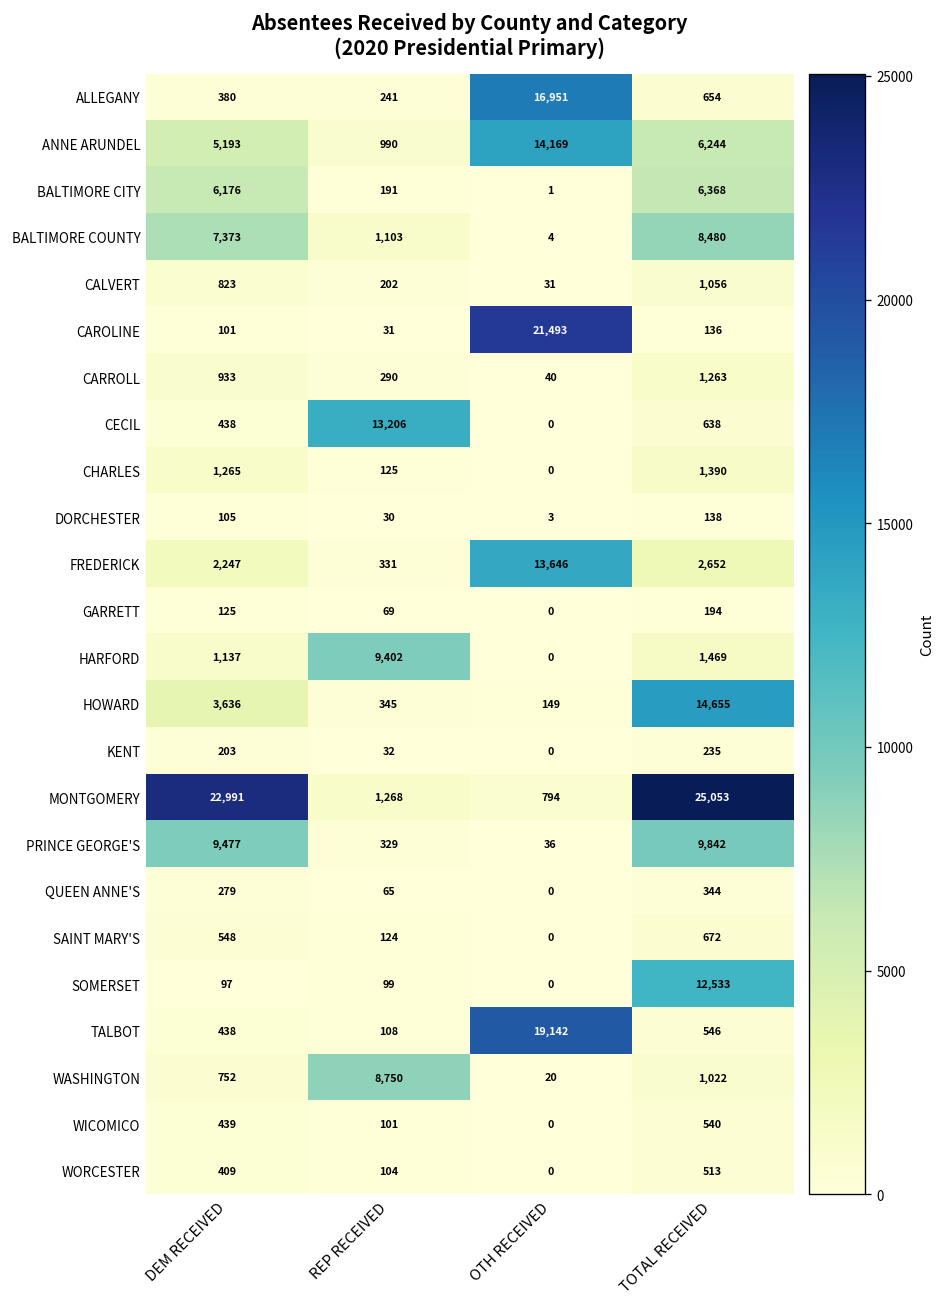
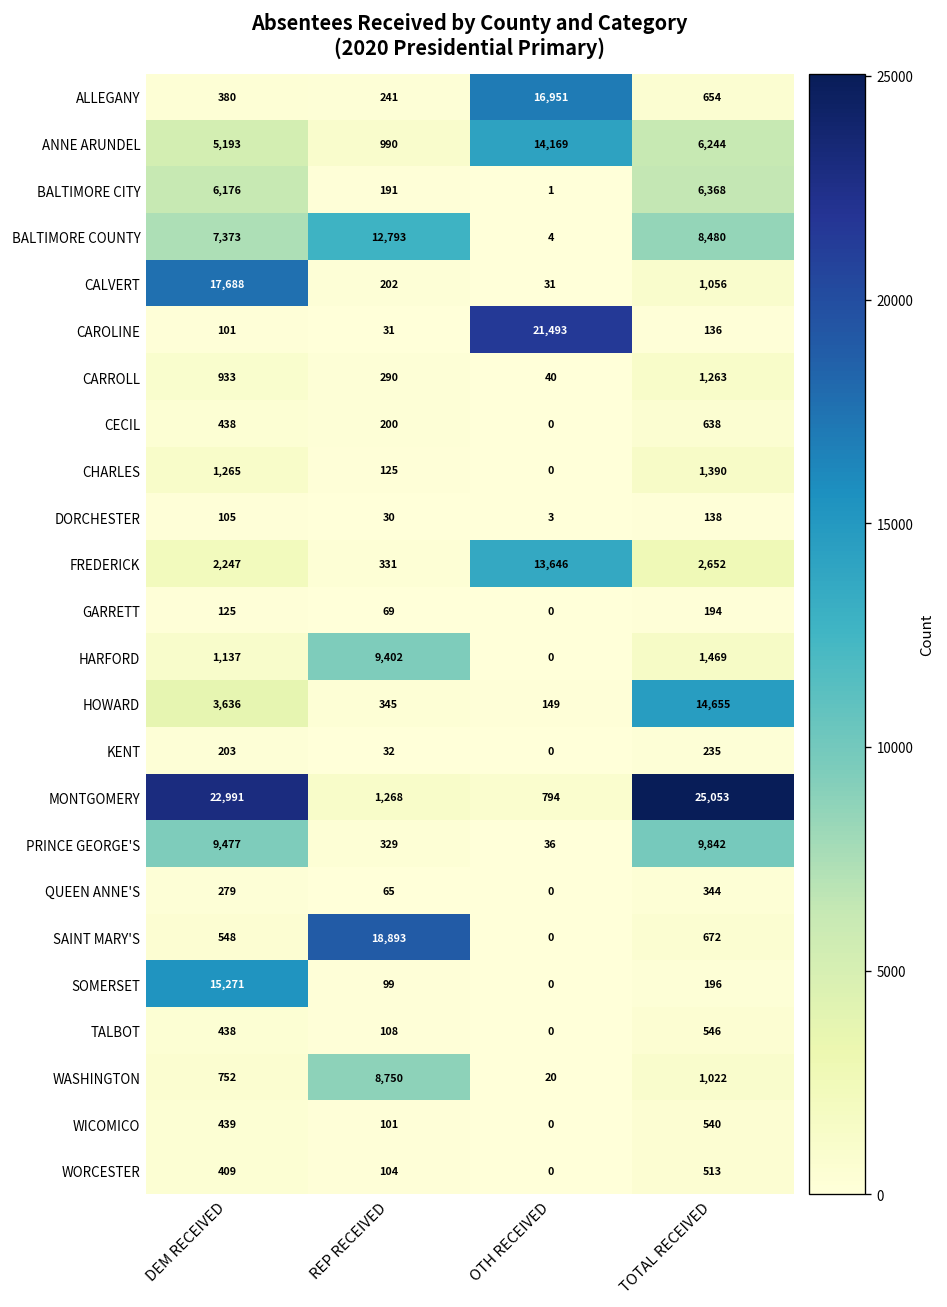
BALTIMORE COUNTY, REP RECEIVED: 1,103 -> 12,793
CALVERT, DEM RECEIVED: 823 -> 17,688
CECIL, REP RECEIVED: 13,206 -> 200
SAINT MARY'S, REP RECEIVED: 124 -> 18,893
SOMERSET, DEM RECEIVED: 97 -> 15,271
SOMERSET, TOTAL RECEIVED: 12,533 -> 196
TALBOT, OTH RECEIVED: 19,142 -> 0
